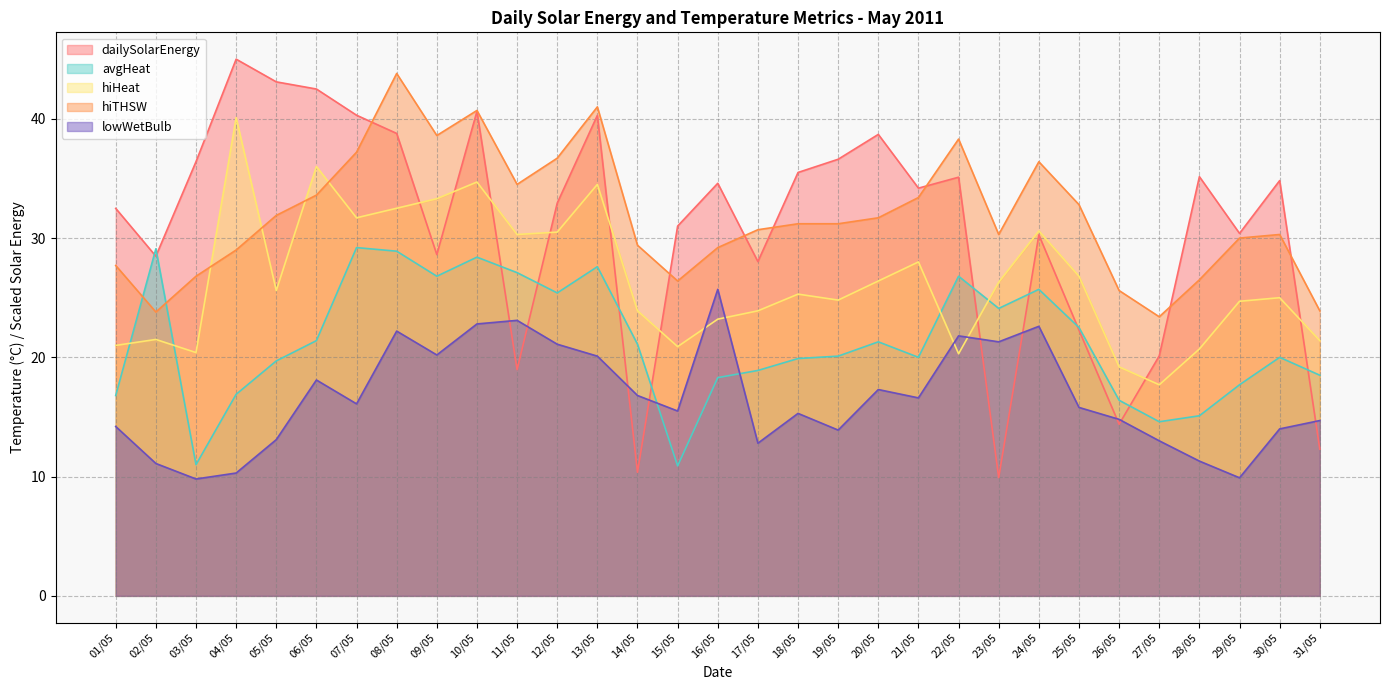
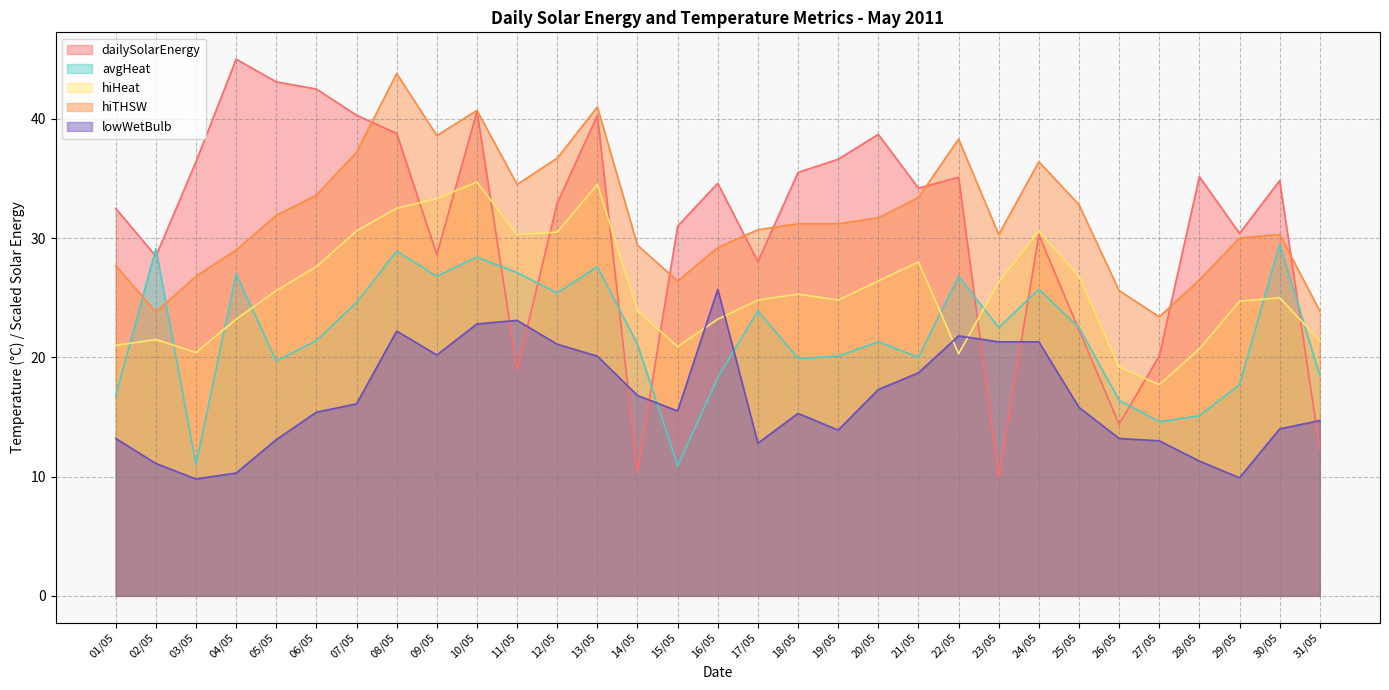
lowWetBulb, 01/05: 14.2 -> 13.2
avgHeat, 04/05: 16.9 -> 27.0
hiHeat, 04/05: 40.1 -> 23.2
hiHeat, 06/05: 36.0 -> 27.6
lowWetBulb, 06/05: 18.1 -> 15.4
avgHeat, 07/05: 29.2 -> 24.6
hiHeat, 07/05: 31.7 -> 30.6
avgHeat, 17/05: 18.9 -> 23.9
hiHeat, 17/05: 23.9 -> 24.8
lowWetBulb, 21/05: 16.6 -> 18.7
avgHeat, 23/05: 24.1 -> 22.5
lowWetBulb, 24/05: 22.6 -> 21.3
lowWetBulb, 26/05: 14.8 -> 13.2
avgHeat, 30/05: 20.0 -> 29.5
